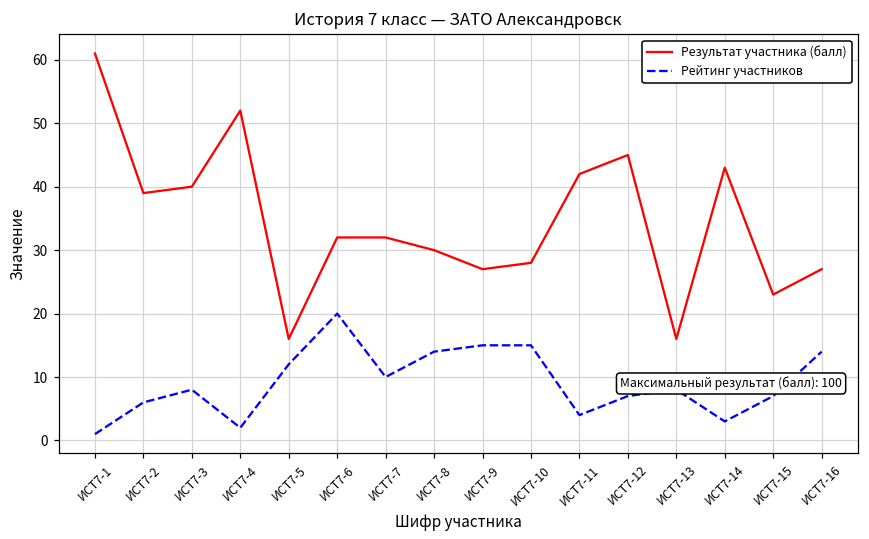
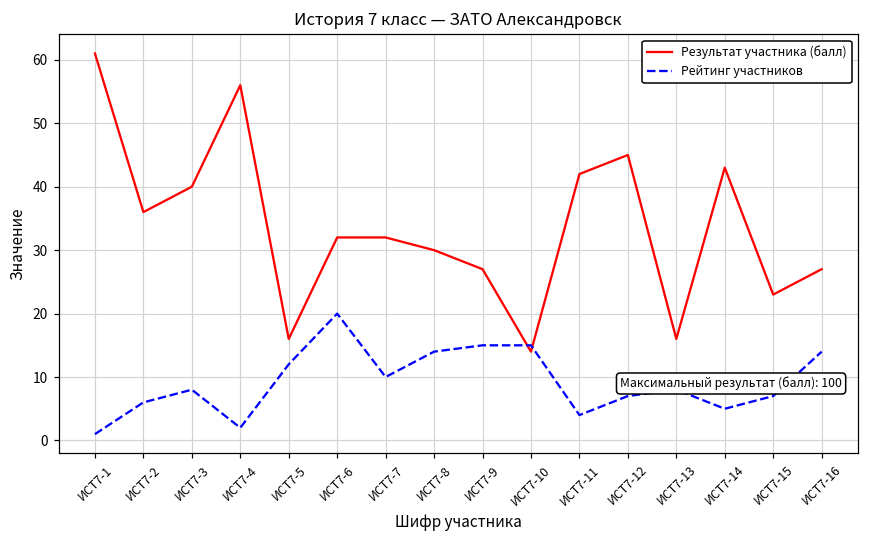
Результат участника (балл), ИСТ7-2: 39 -> 36
Результат участника (балл), ИСТ7-4: 52 -> 56
Результат участника (балл), ИСТ7-10: 28 -> 14
Рейтинг участников, ИСТ7-14: 3 -> 5
